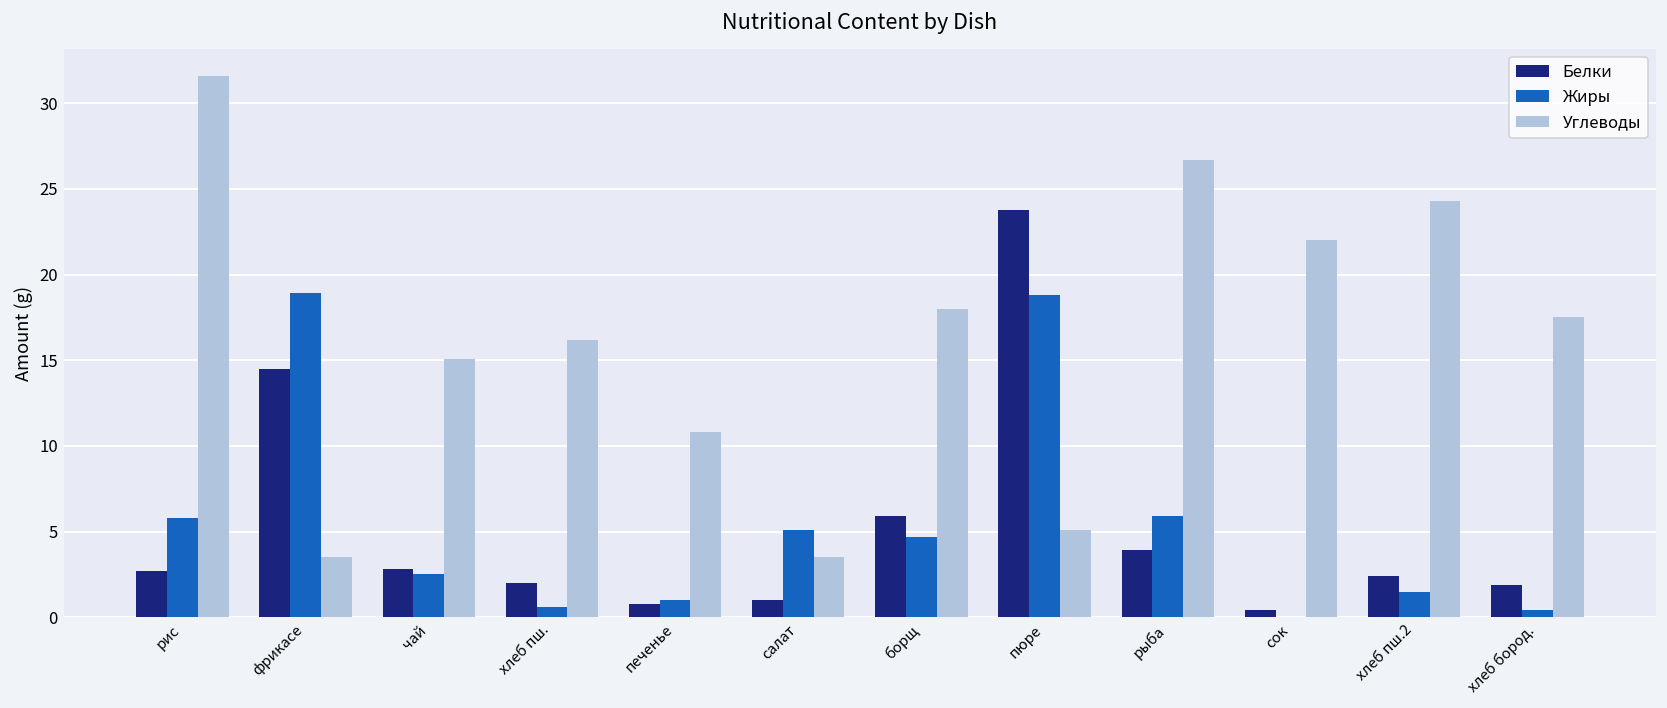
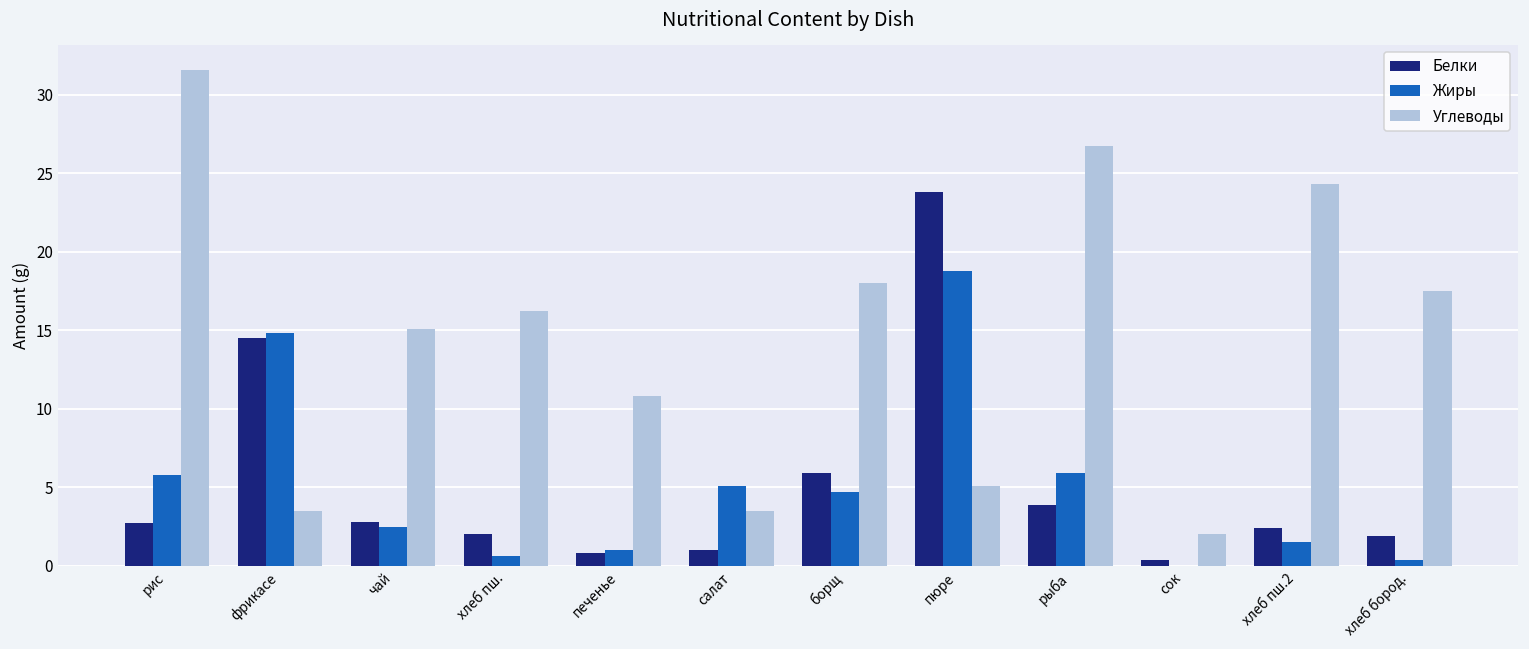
Жиры, фрикасе: 18.9 -> 14.8
Углеводы, сок: 22 -> 2
